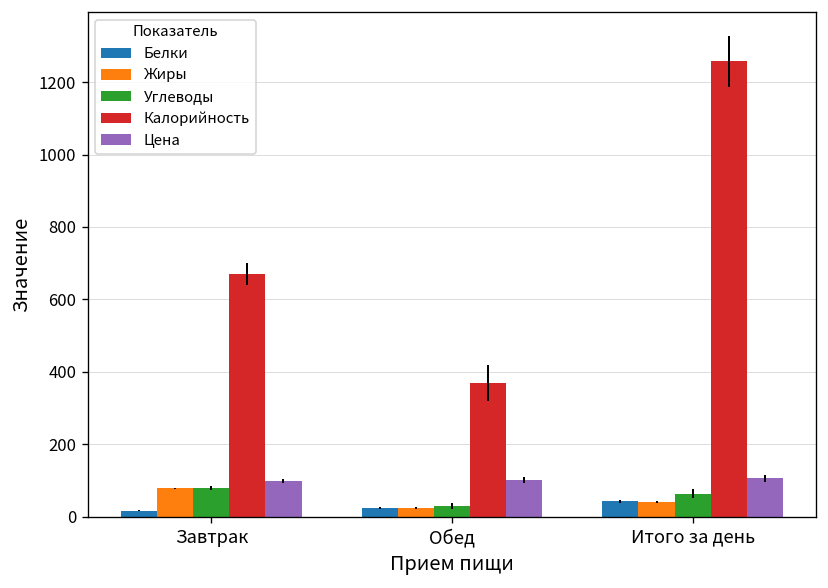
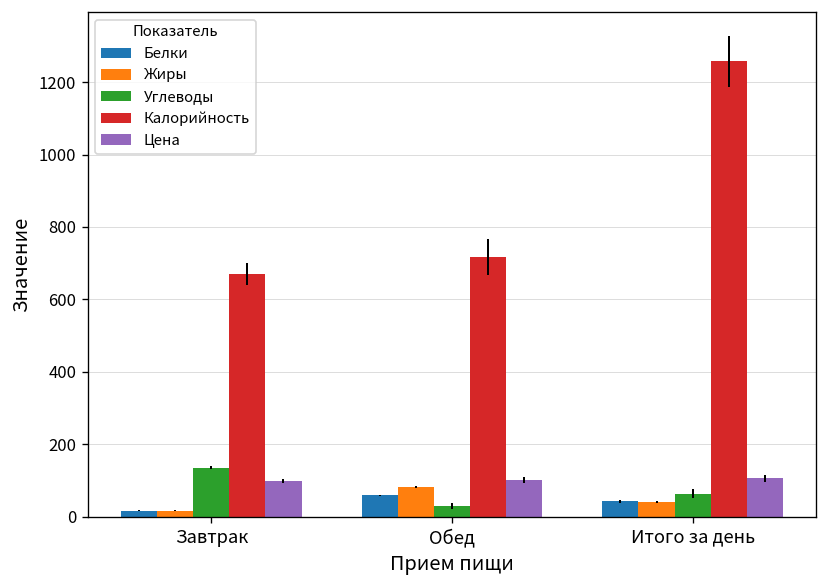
Жиры, Завтрак: 80 -> 20
Углеводы, Завтрак: 80 -> 140
Белки, Обед: 30 -> 60
Жиры, Обед: 20 -> 80
Калорийность, Обед: 370 -> 720
